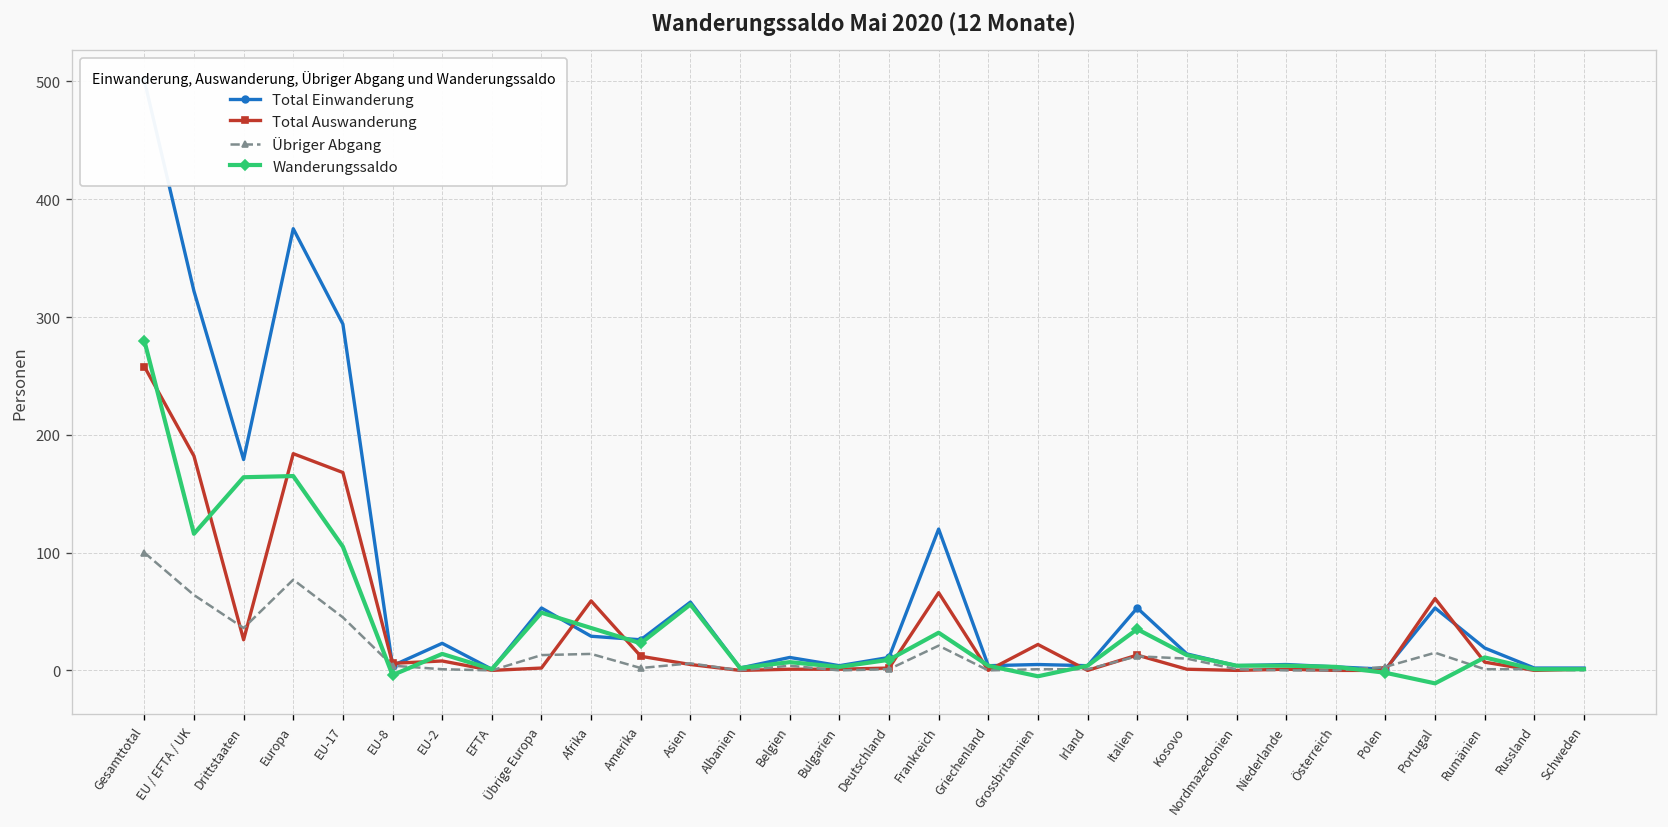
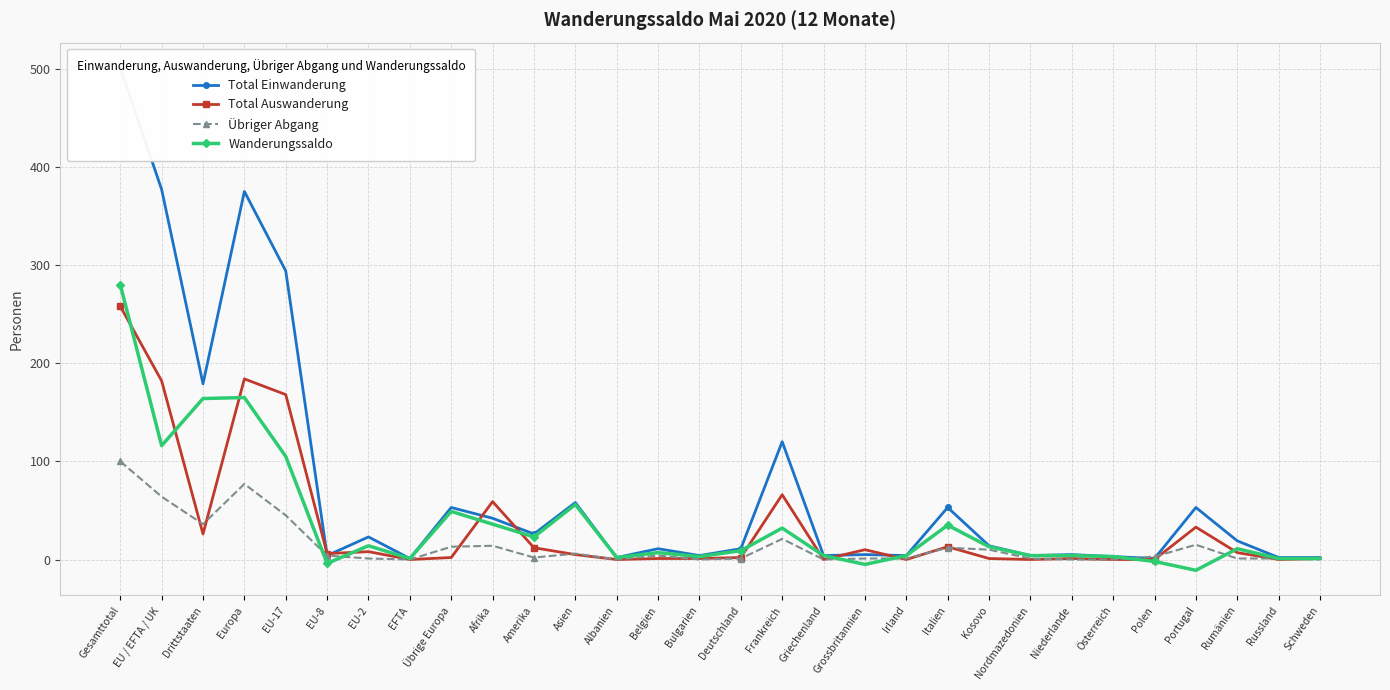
Total Einwanderung, EU / EFTA / UK: 320 -> 380
Total Einwanderung, Afrika: 30 -> 40
Total Auswanderung, Grossbritannien: 20 -> 10
Total Auswanderung, Portugal: 60 -> 30
